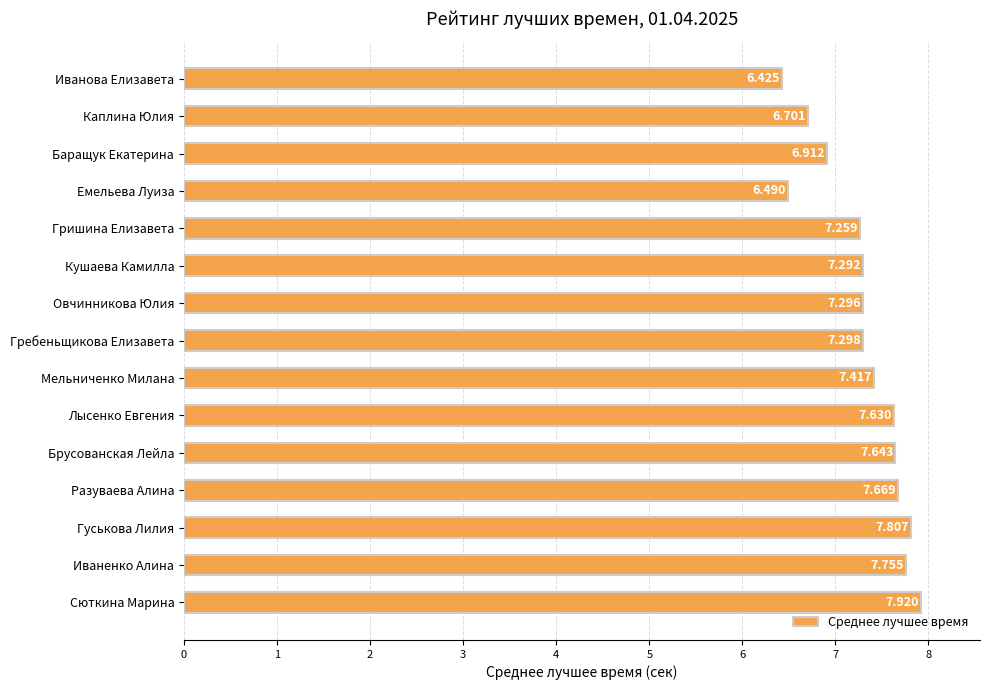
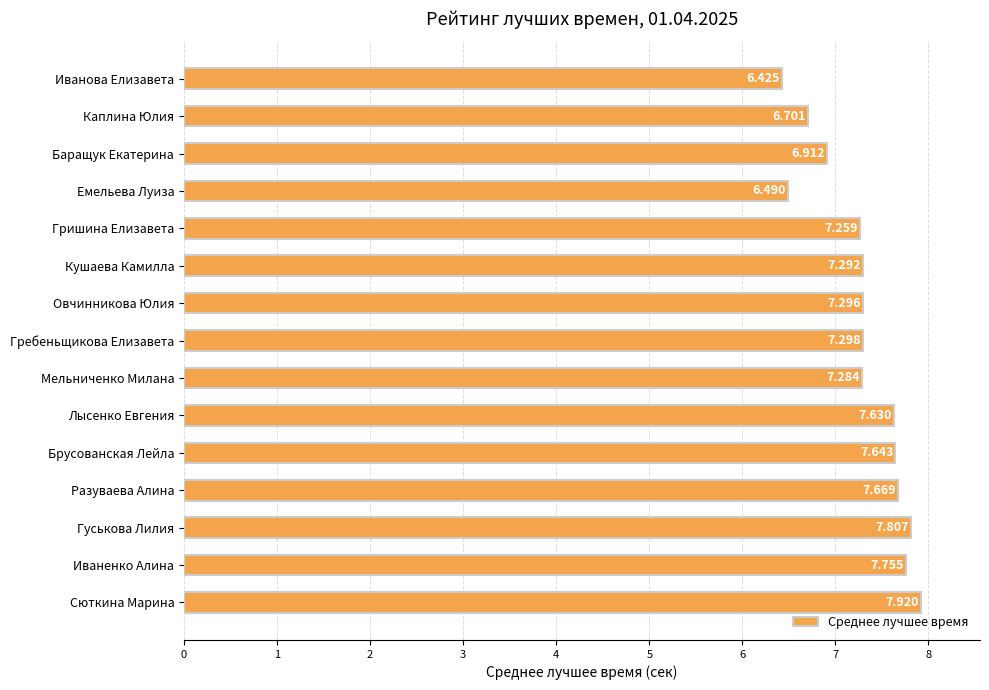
Мельниченко Милана: 7.417 -> 7.284
